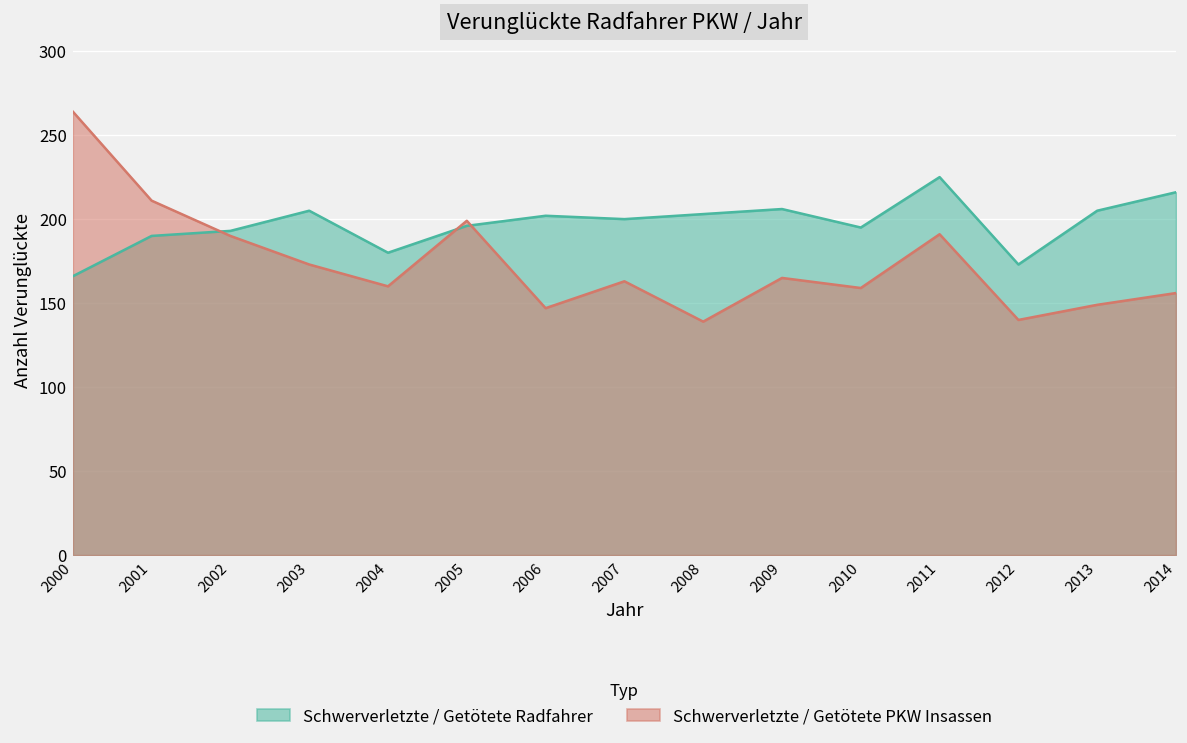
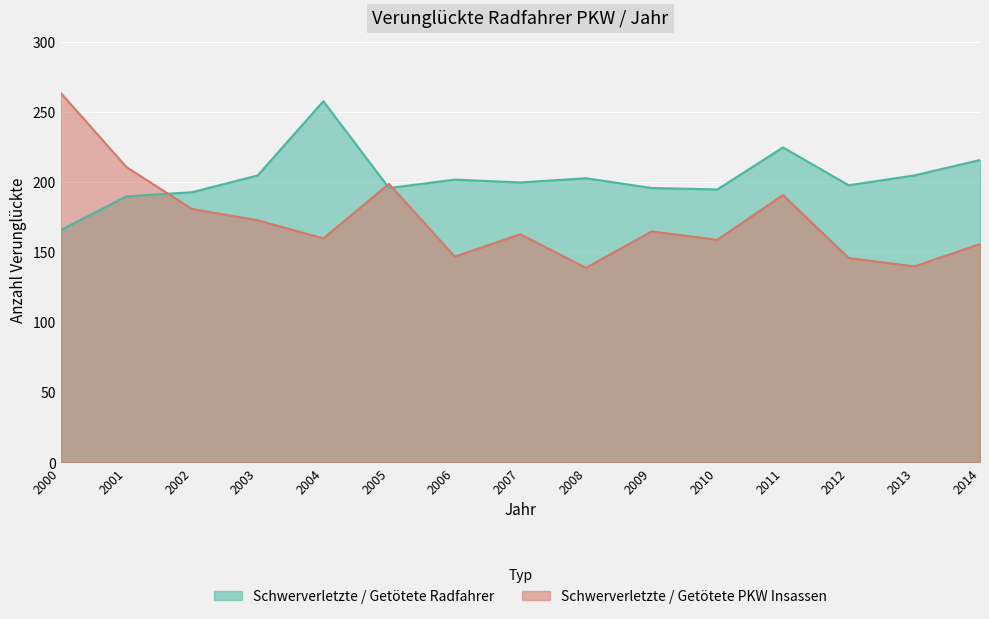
Schwerverletzte / Getötete PKW Insassen, 2002: 190 -> 181
Schwerverletzte / Getötete Radfahrer, 2004: 180 -> 258
Schwerverletzte / Getötete Radfahrer, 2009: 206 -> 196
Schwerverletzte / Getötete Radfahrer, 2012: 173 -> 198
Schwerverletzte / Getötete PKW Insassen, 2012: 140 -> 146
Schwerverletzte / Getötete PKW Insassen, 2013: 149 -> 140
